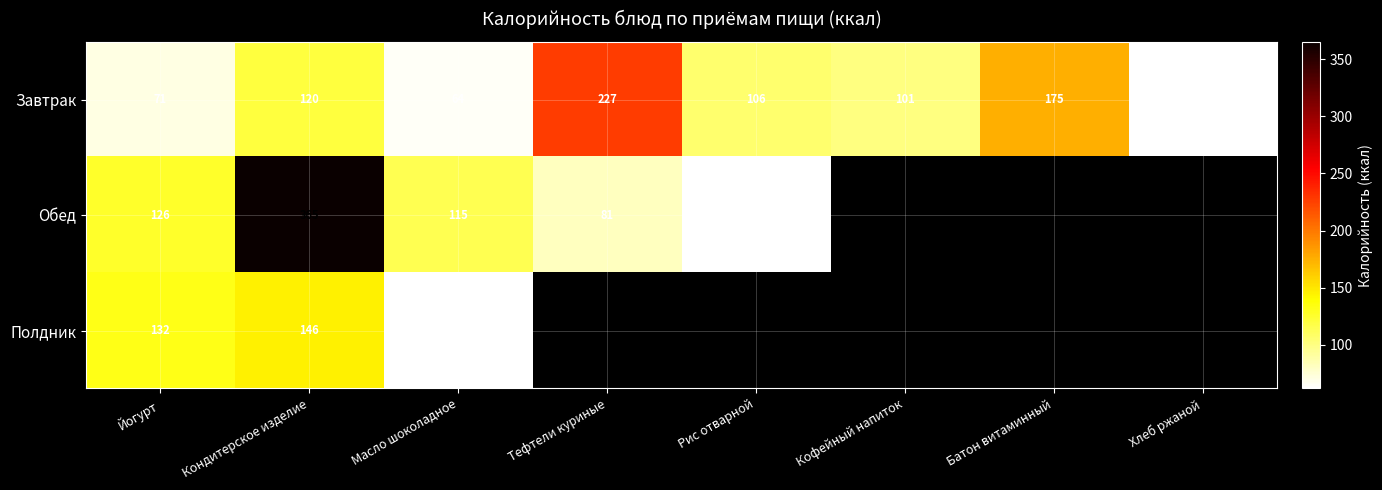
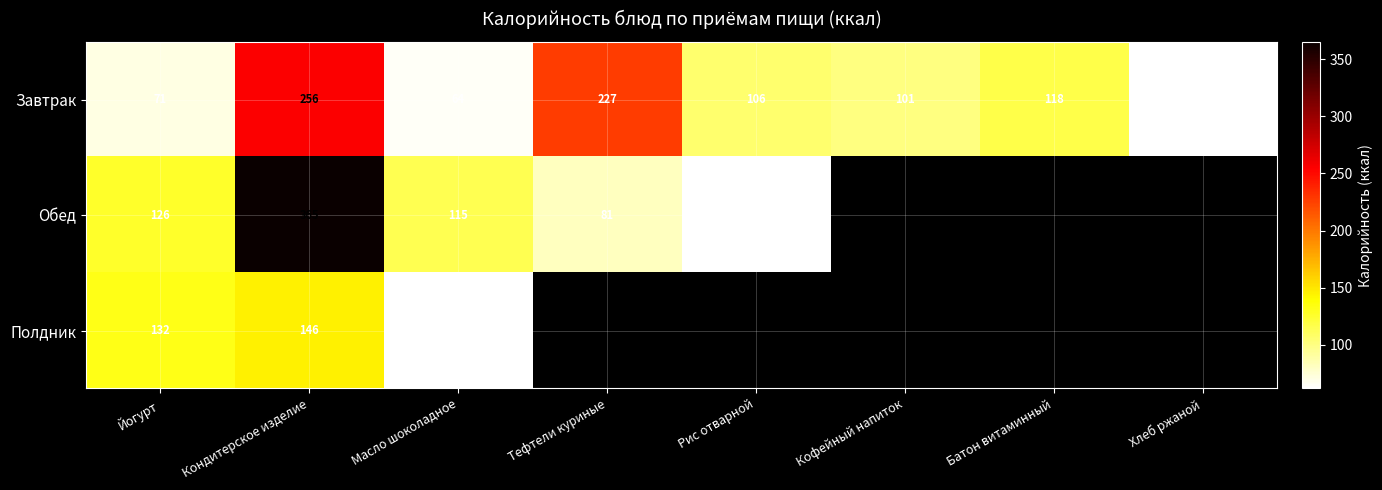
Завтрак, Кондитерское изделие: 120 -> 256
Завтрак, Батон витаминный: 175 -> 118
